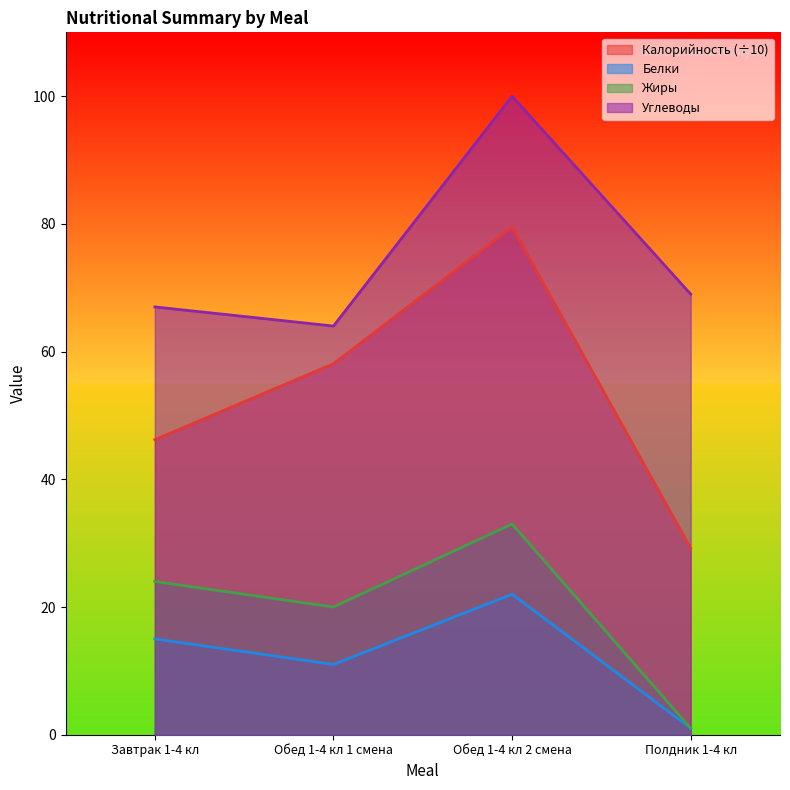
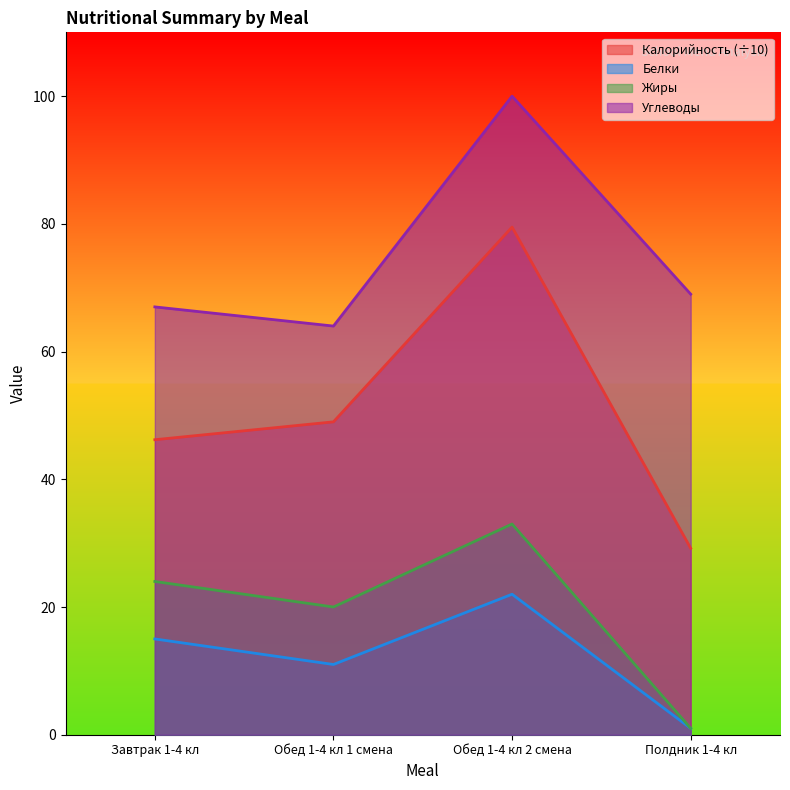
Калорийность (÷10), Обед 1-4 кл 1 смена: 58 -> 49
